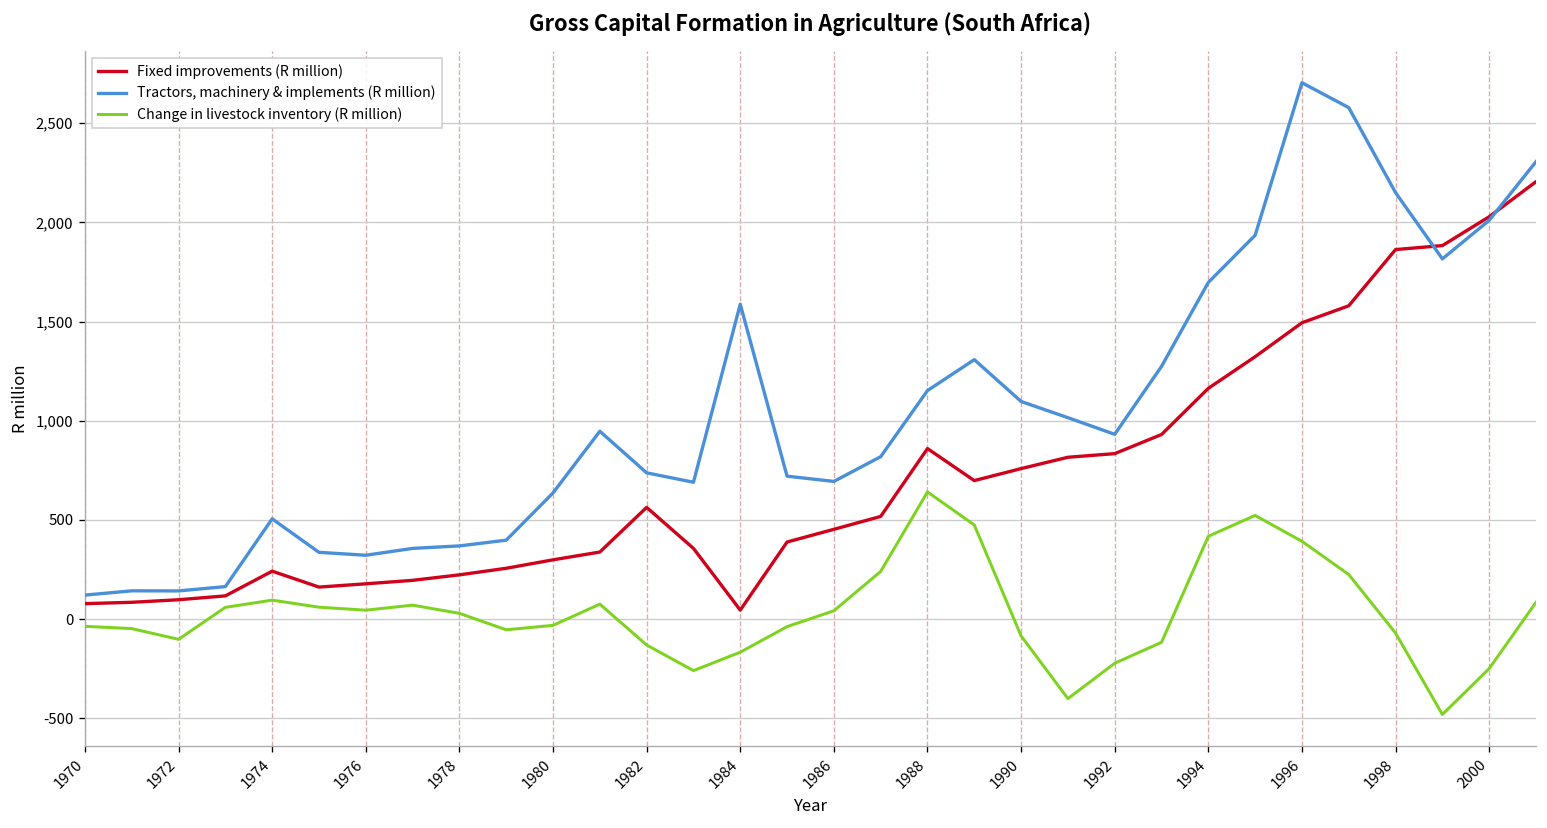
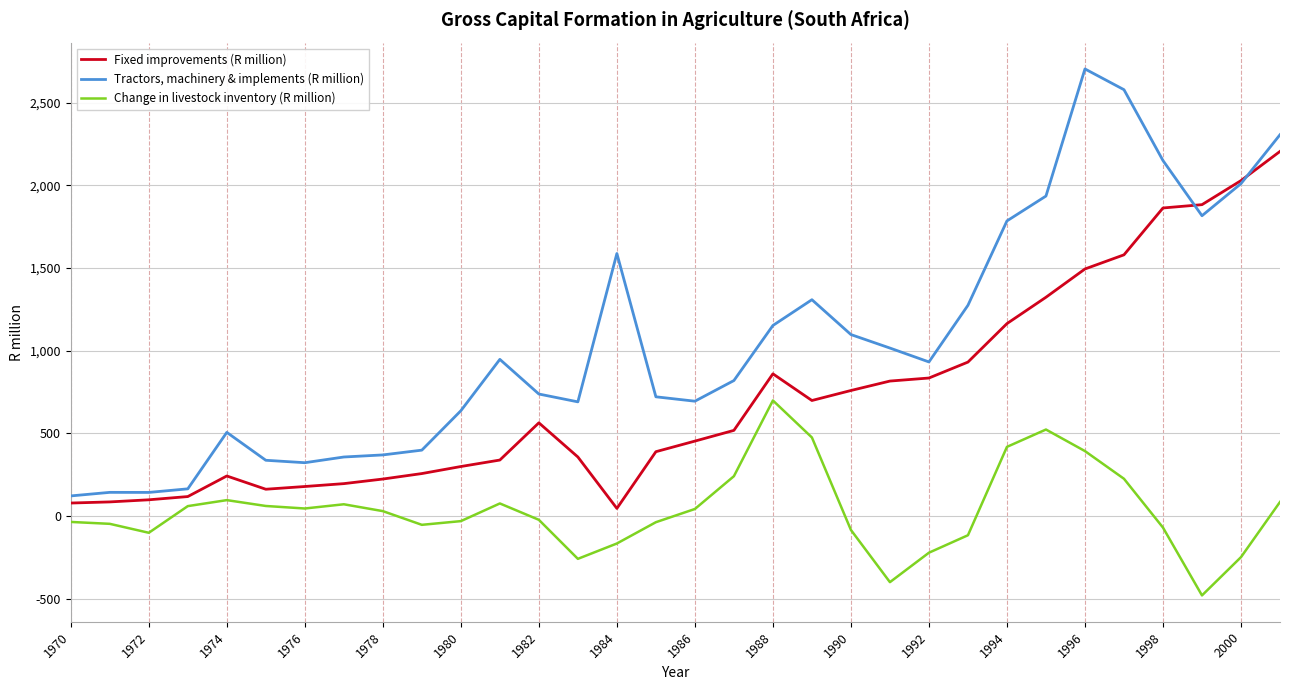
Change in livestock inventory (R million), 1982: -130 -> -20
Change in livestock inventory (R million), 1988: 640 -> 700
Tractors, machinery & implements (R million), 1994: 1,700 -> 1,780
